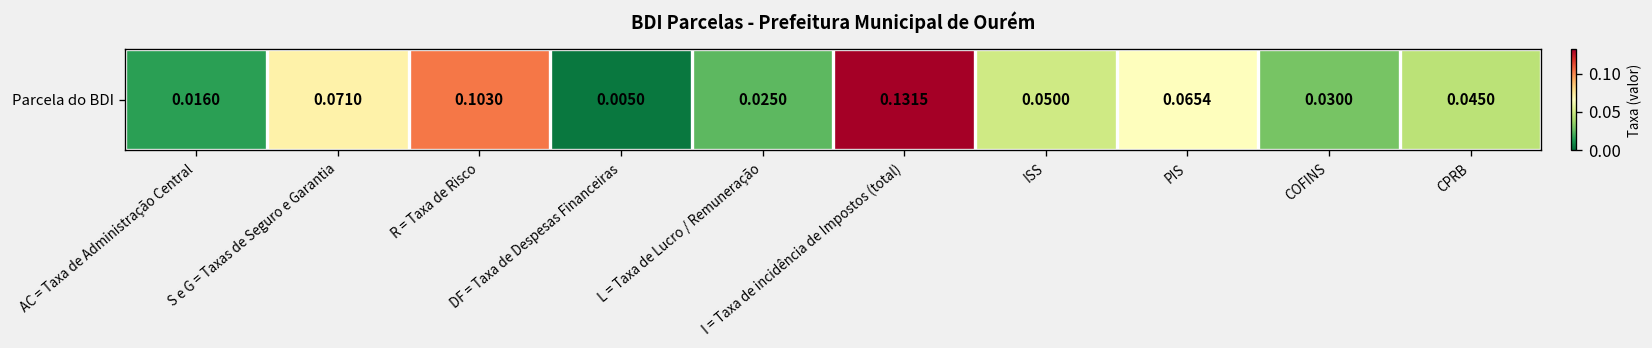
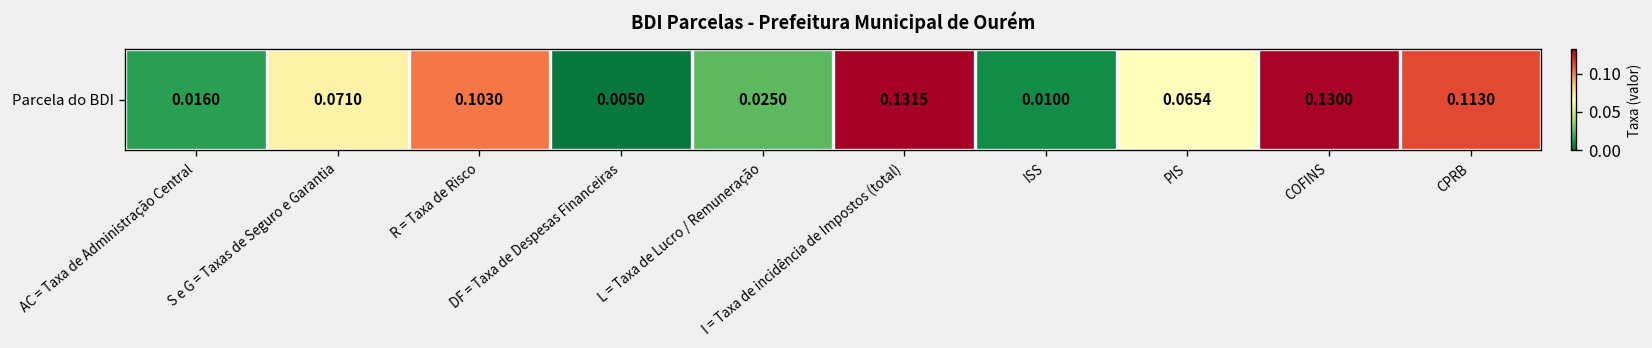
Parcela do BDI, ISS: 0.0500 -> 0.0100
Parcela do BDI, COFINS: 0.0300 -> 0.1300
Parcela do BDI, CPRB: 0.0450 -> 0.1130
